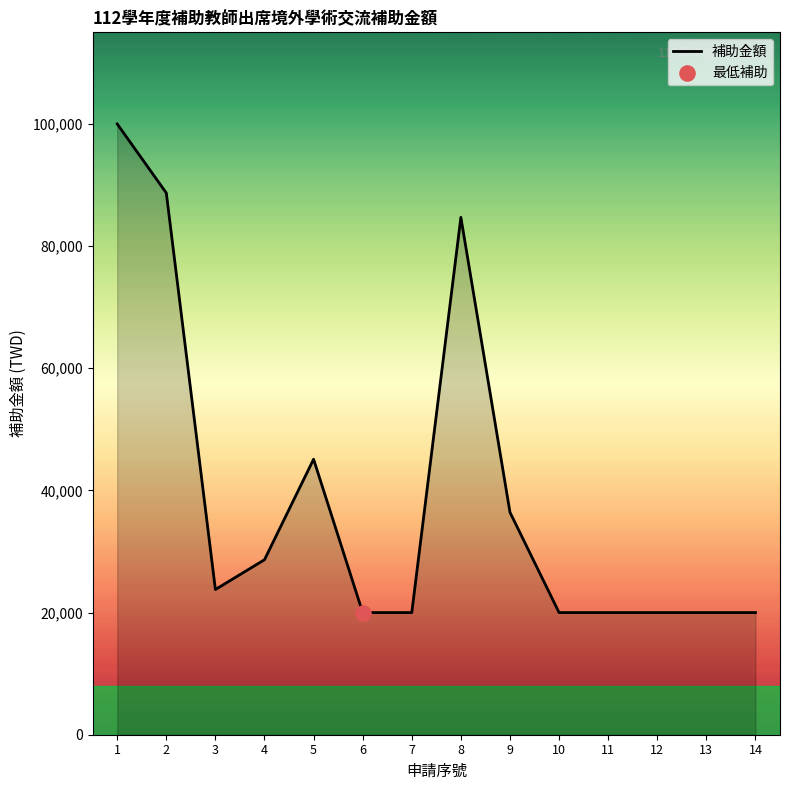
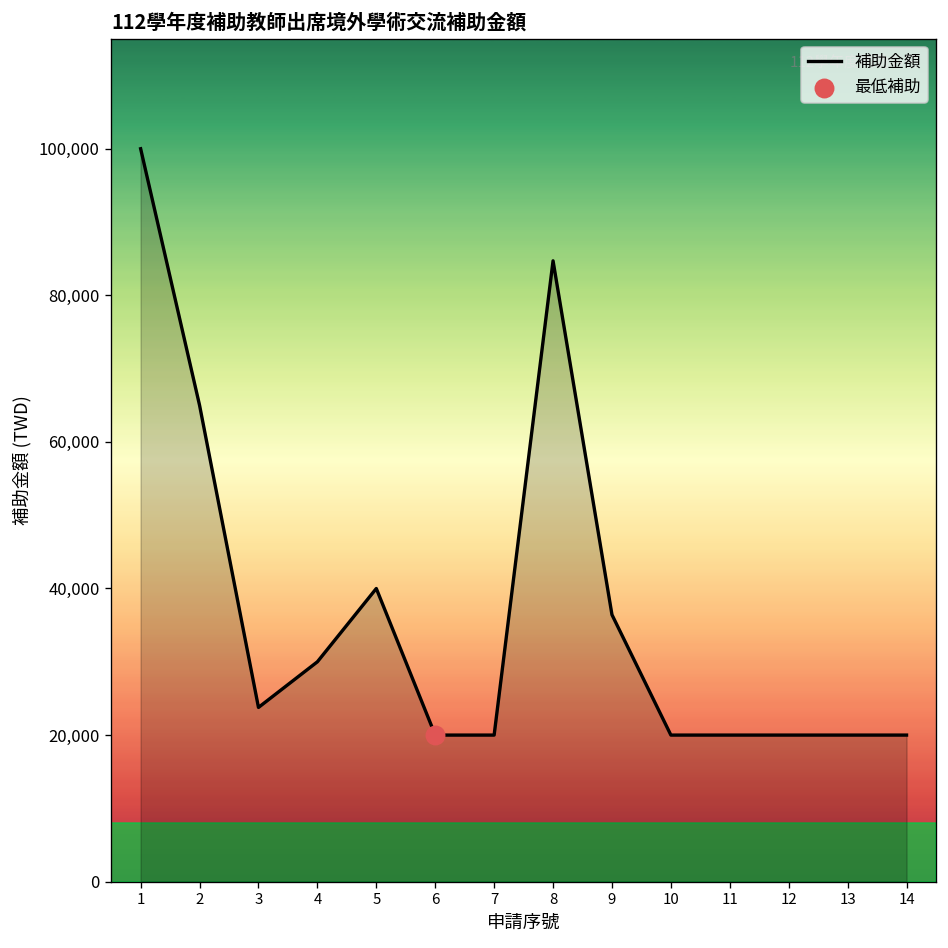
補助金額, 2: 89,000 -> 65,000
補助金額, 4: 29,000 -> 30,000
補助金額, 5: 45,000 -> 40,000
